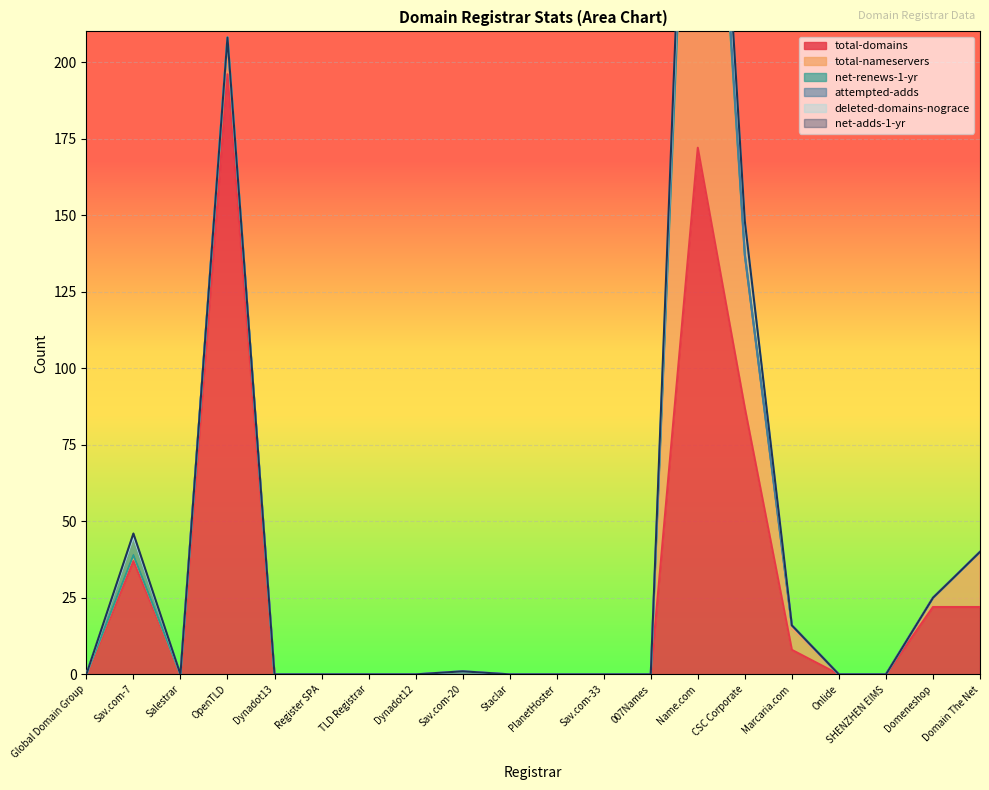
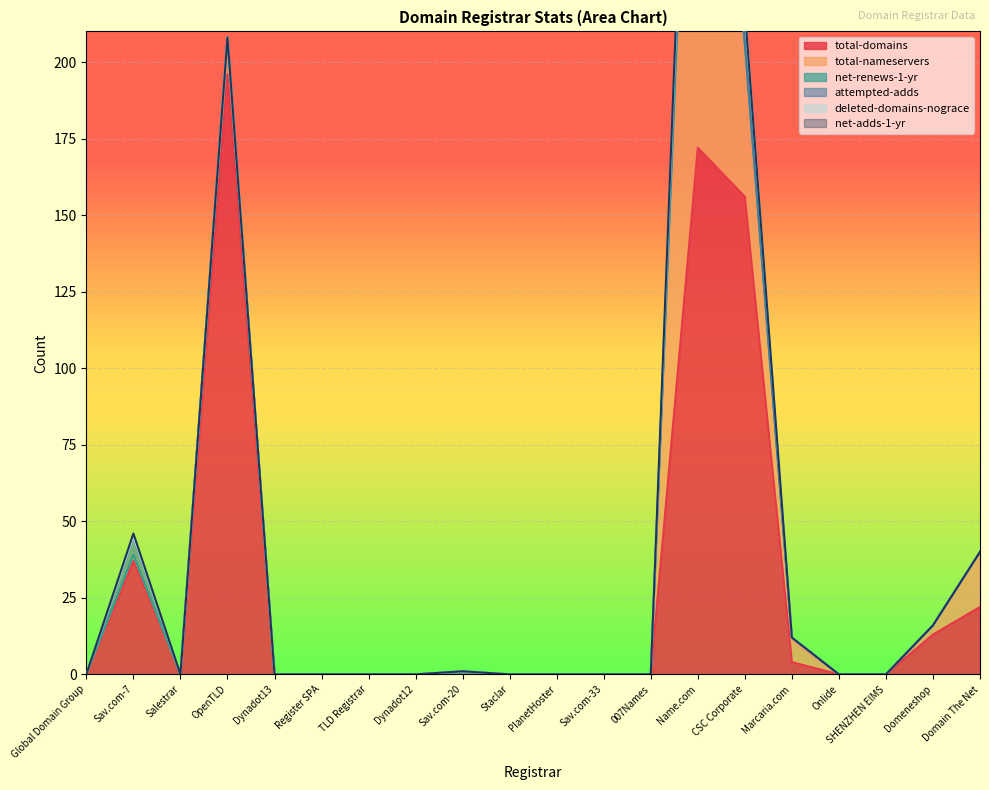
total-domains, CSC Corporate: 87 -> 156
total-domains, Marcaria.com: 8 -> 4
total-domains, Domeneshop: 22 -> 13
